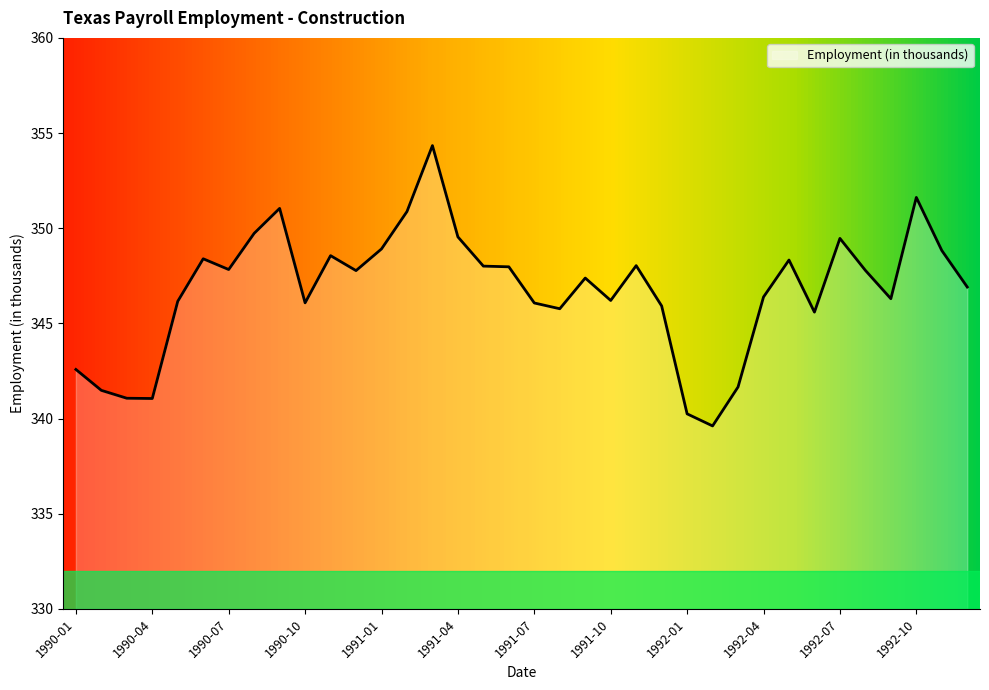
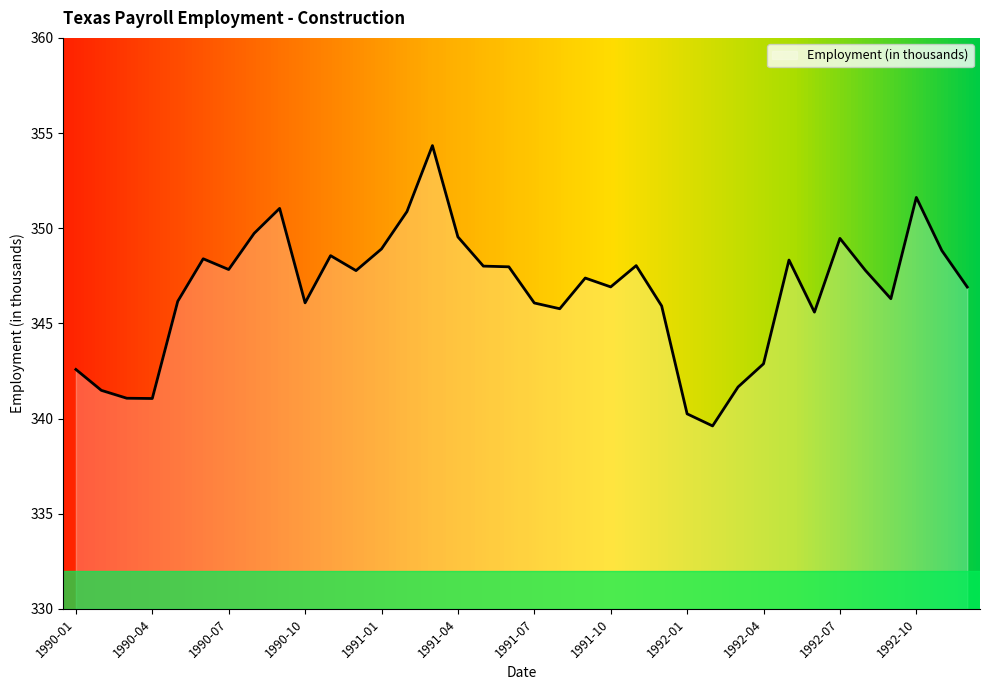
1991-10: 346.2 -> 346.9
1992-04: 346.4 -> 342.9
